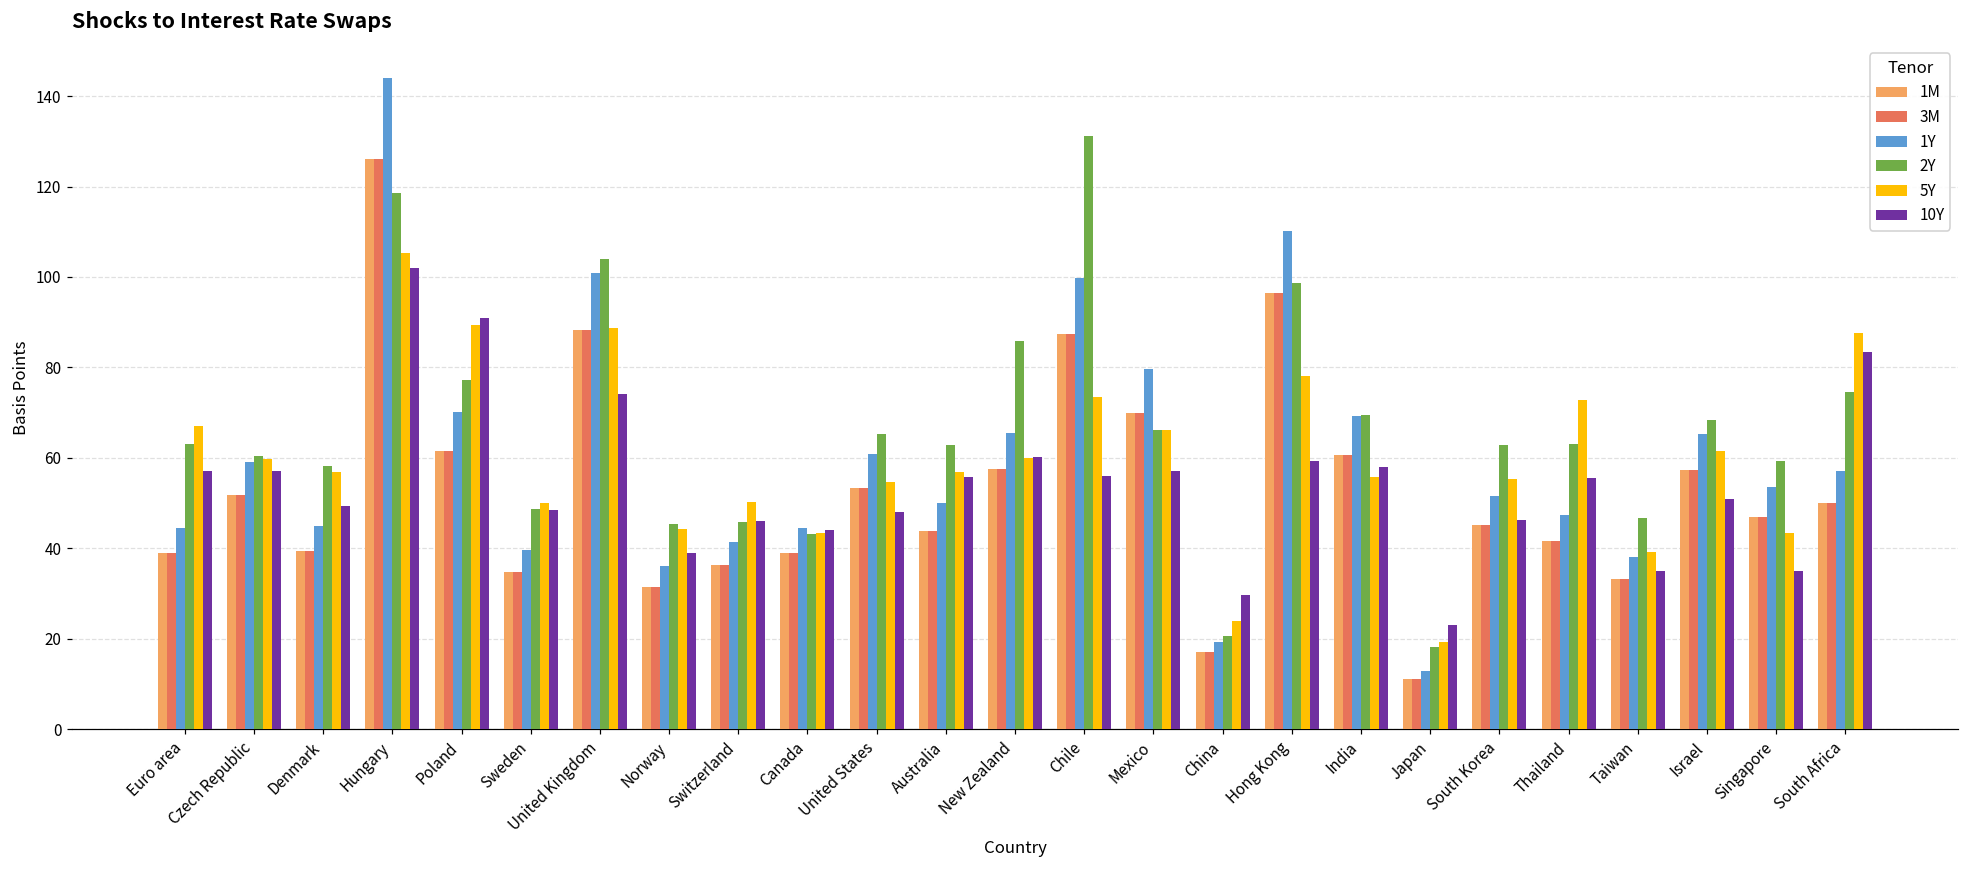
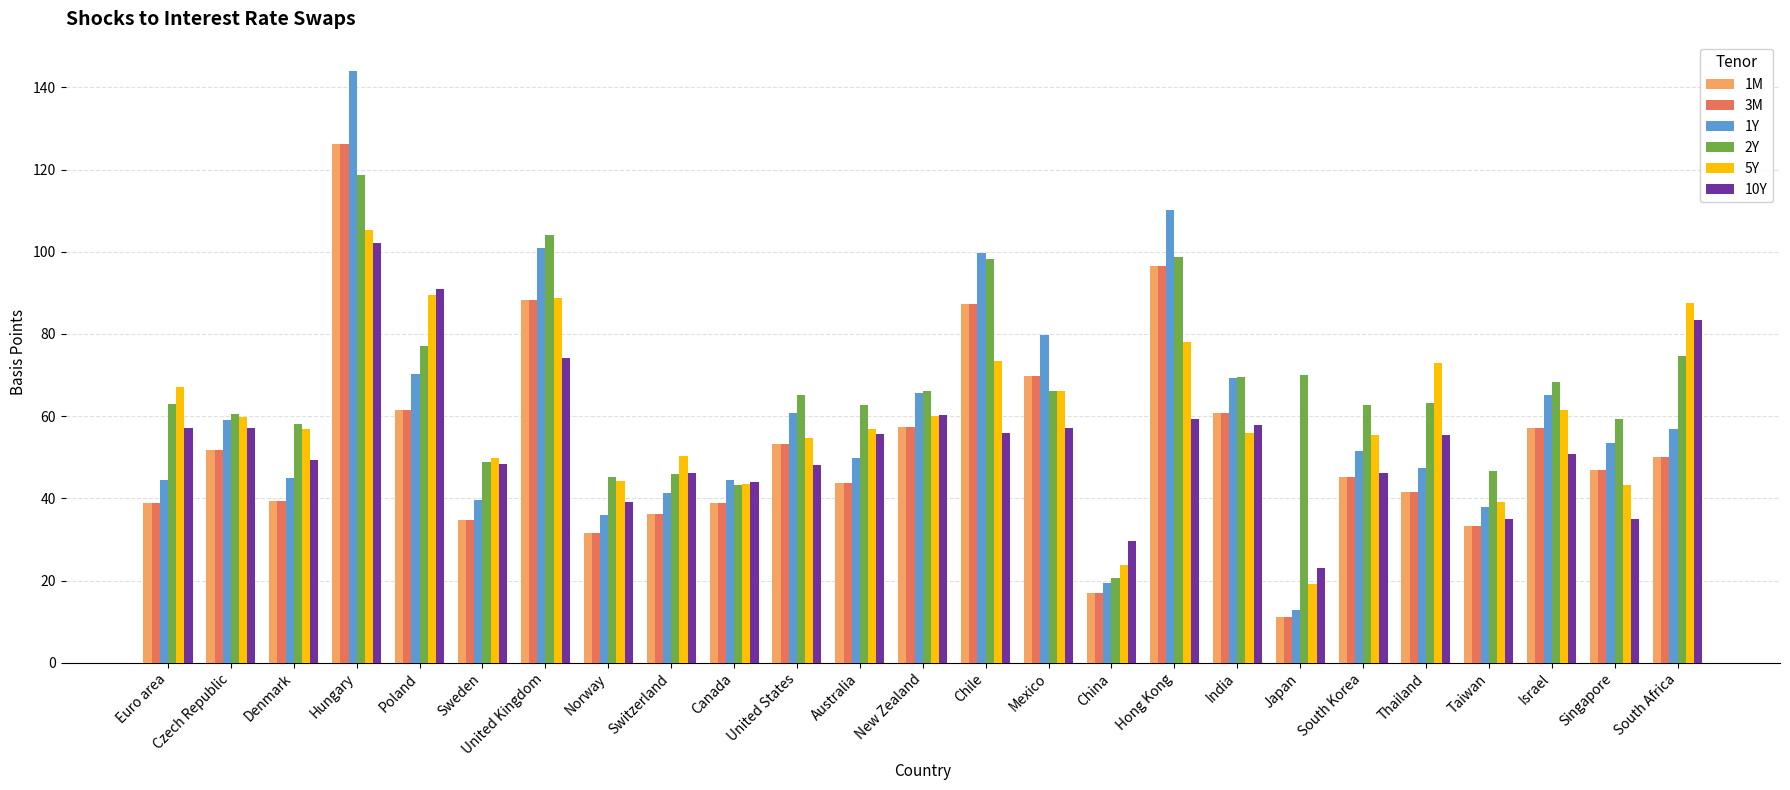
2Y, New Zealand: 86 -> 66
2Y, Chile: 131 -> 98
2Y, Japan: 18 -> 70
